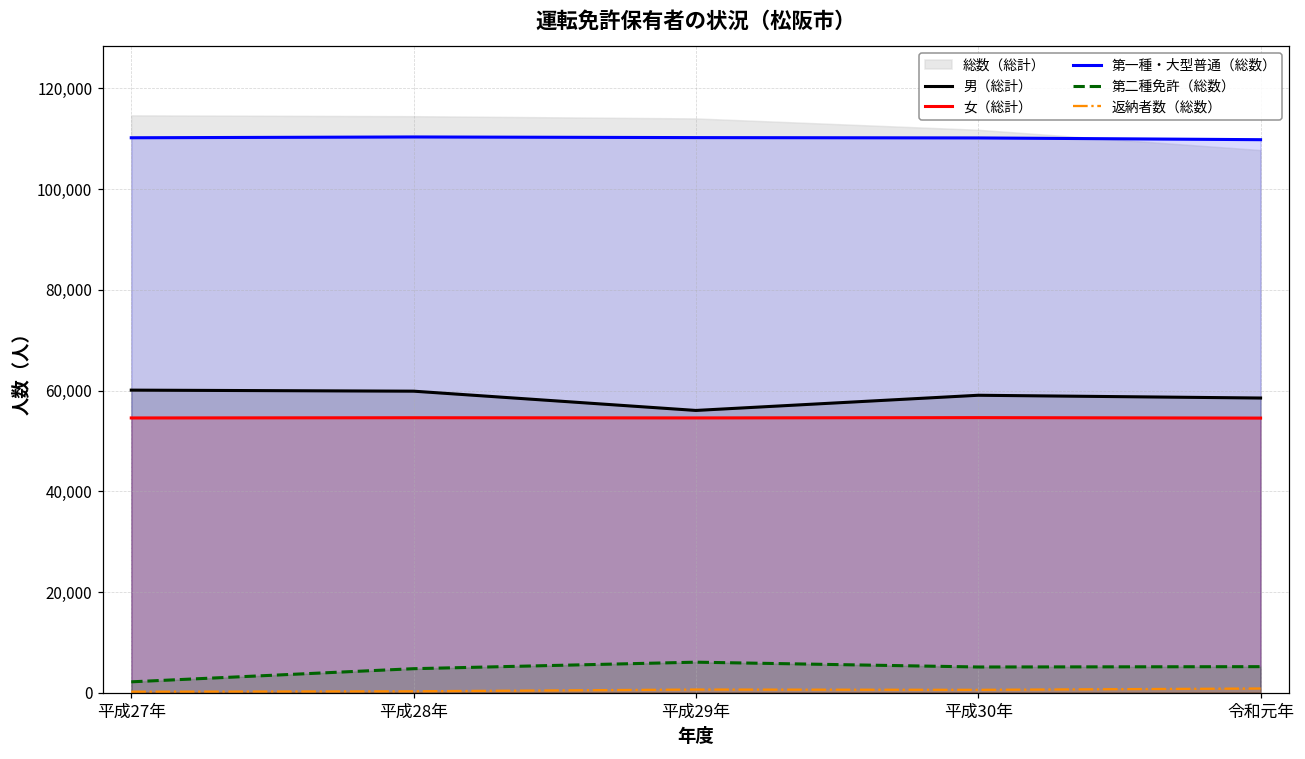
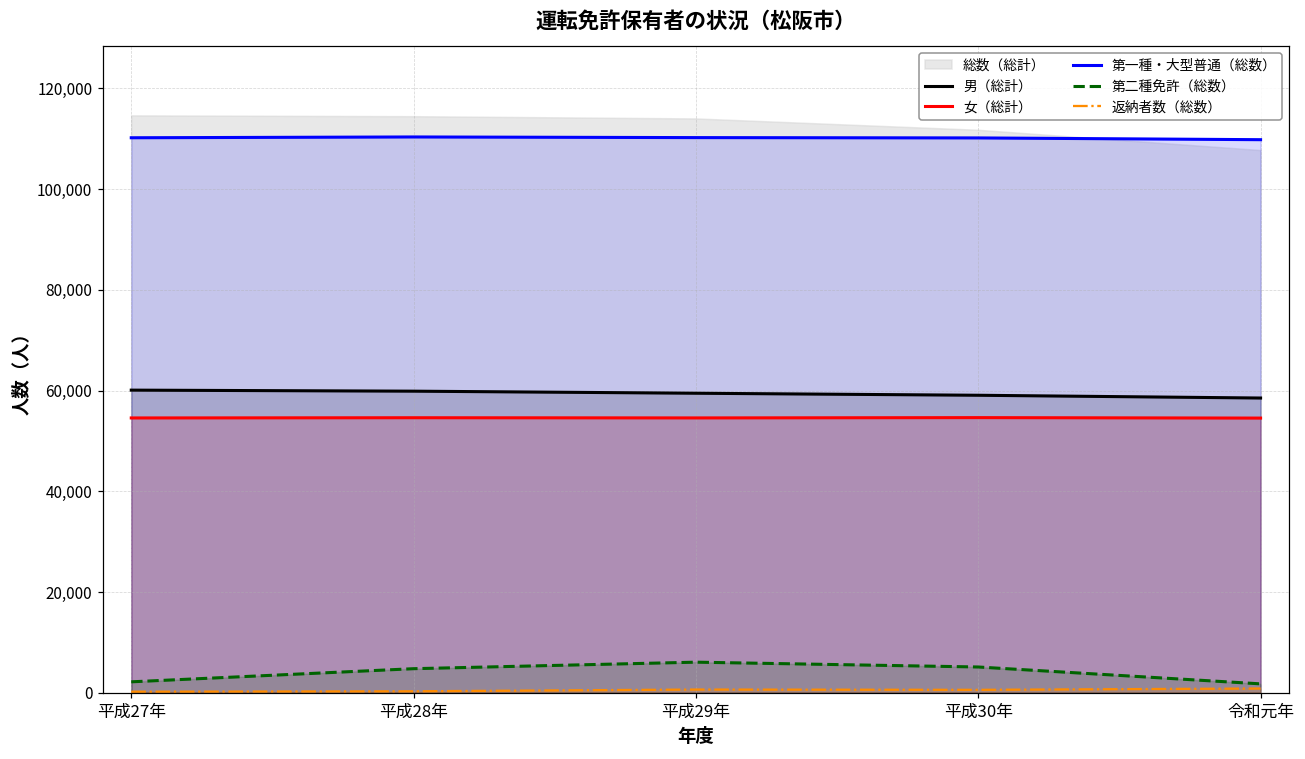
男（総計）, 平成29年: 56,000 -> 59,000
第二種免許（総数）, 令和元年: 5,000 -> 2,000
